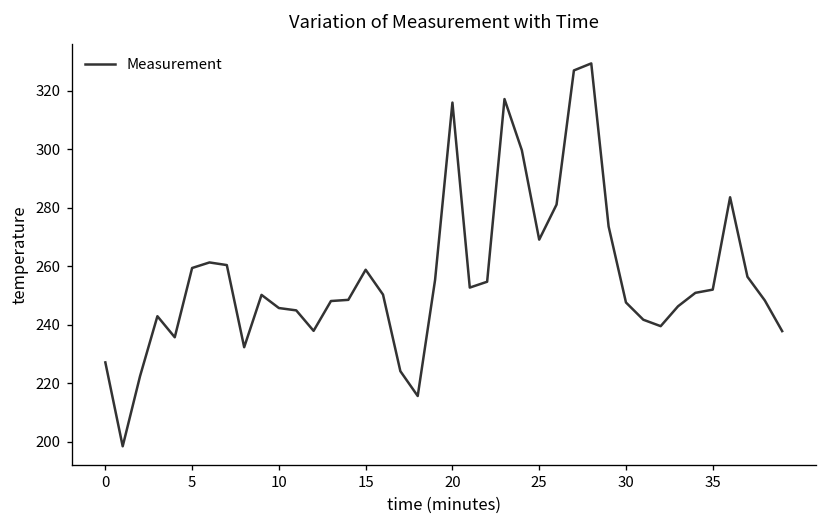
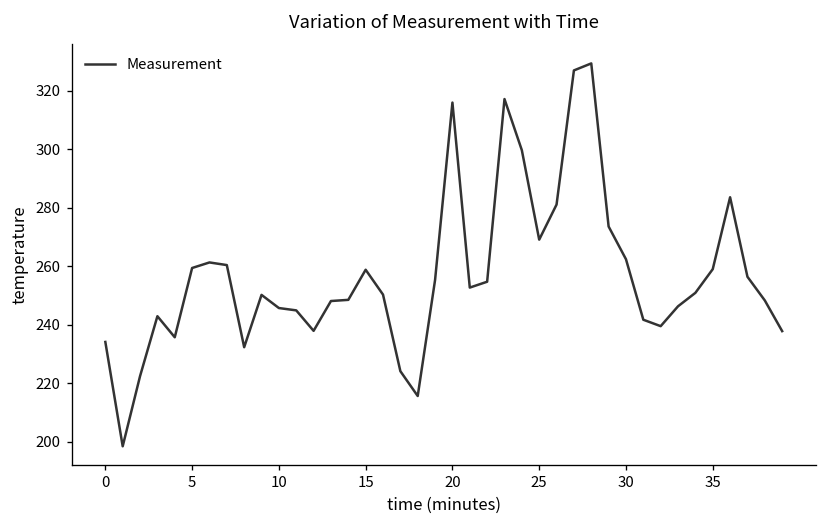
0: 227 -> 234
30: 248 -> 262
35: 252 -> 259
